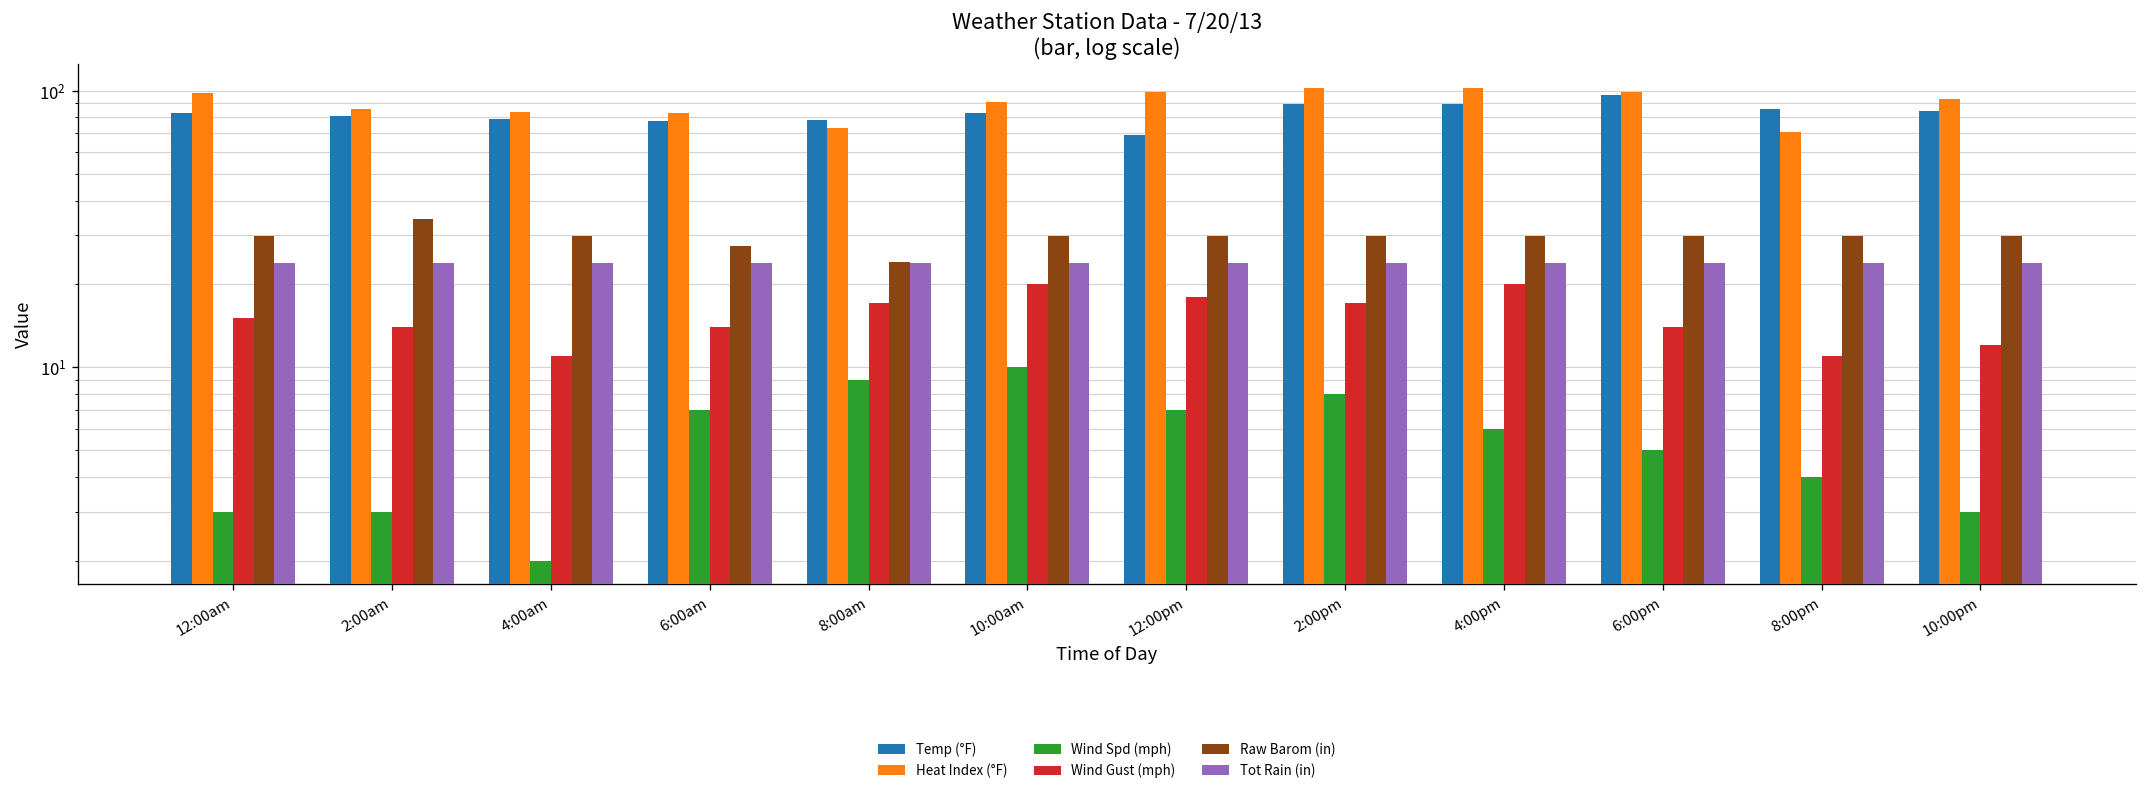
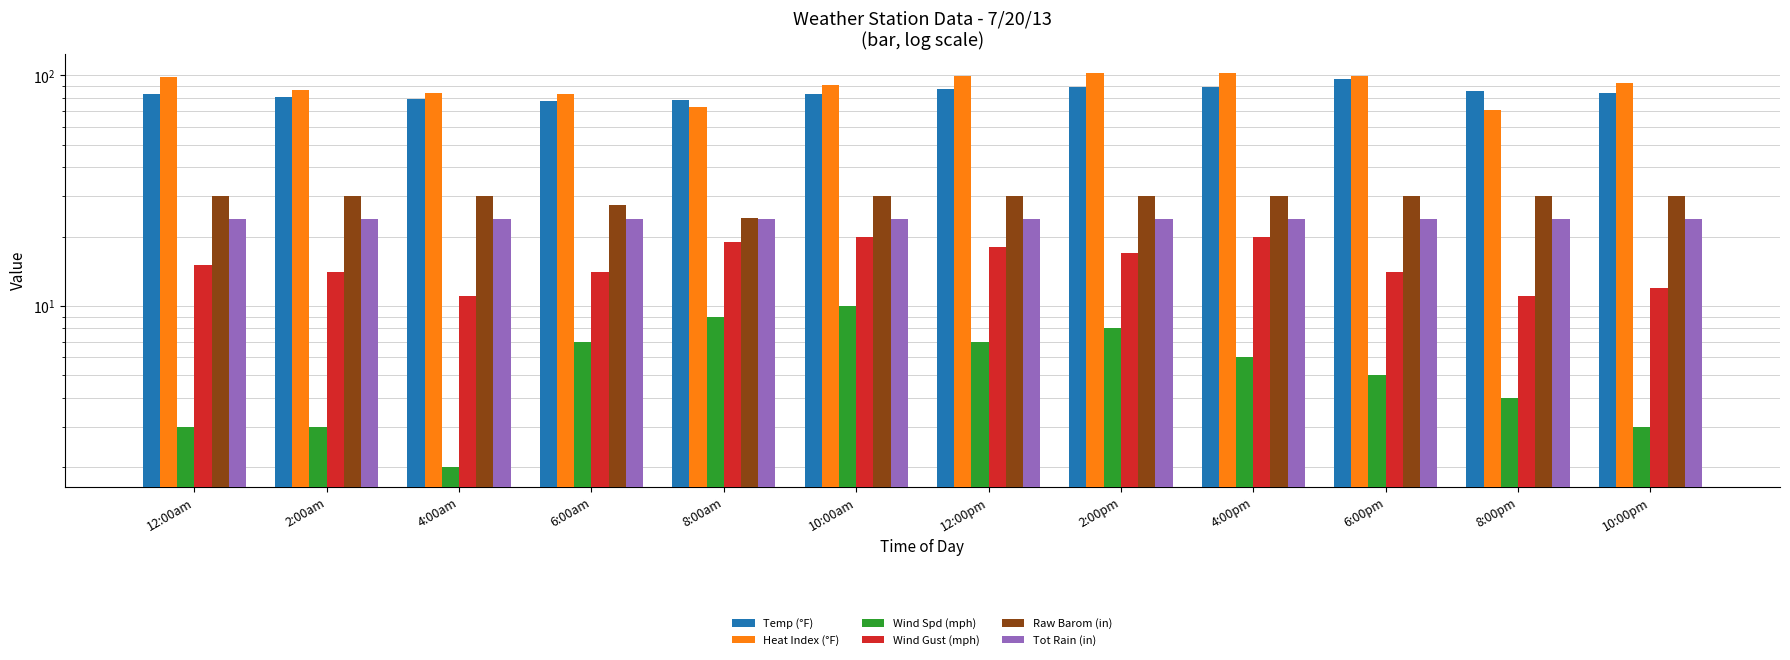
Raw Barom (in), 2:00am: 34 -> 30
Wind Gust (mph), 8:00am: 17 -> 19
Temp (°F), 12:00pm: 69 -> 87
